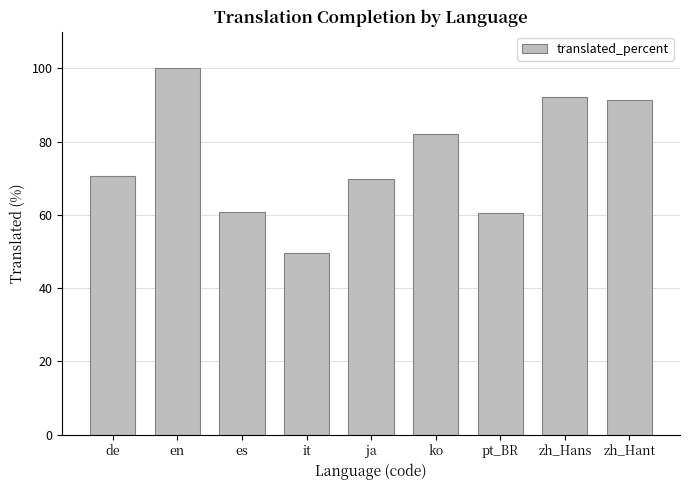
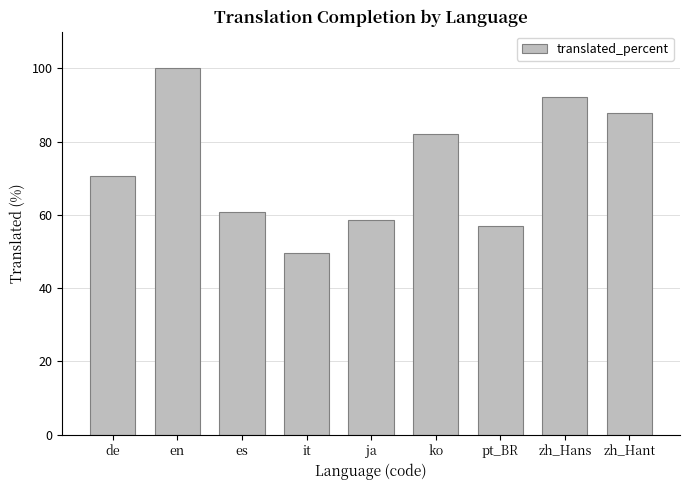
ja: 70 -> 59
pt_BR: 60 -> 57
zh_Hant: 91 -> 88
